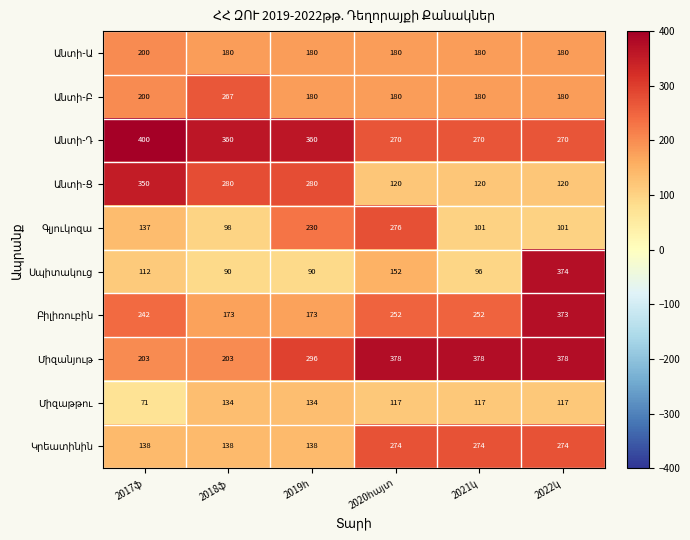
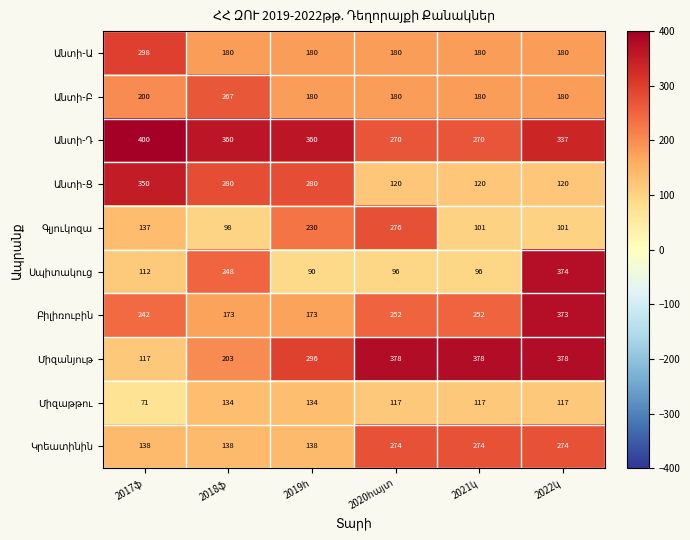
Անտի-Ա, 2017ֆ: 200 -> 298
Անտի-Դ, 2022կ: 270 -> 337
Սպիտակուց, 2018ֆ: 90 -> 248
Սպիտակուց, 2020հայտ: 152 -> 96
Միզանյութ, 2017ֆ: 203 -> 117
